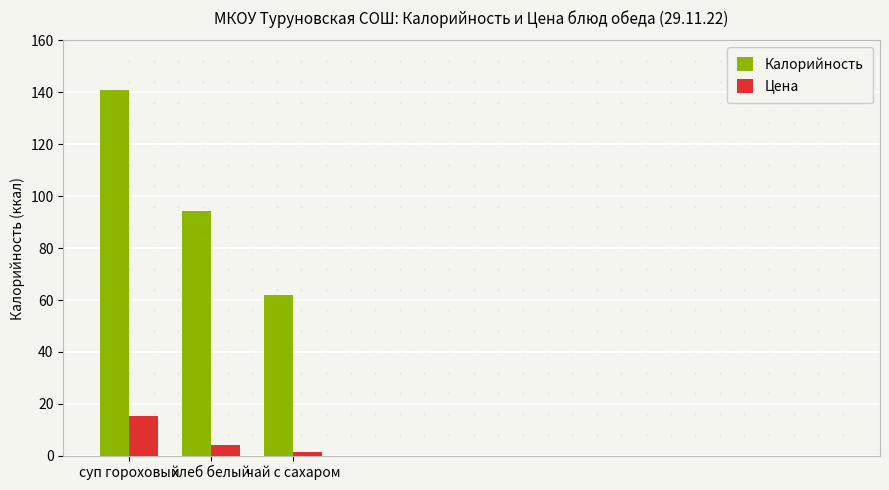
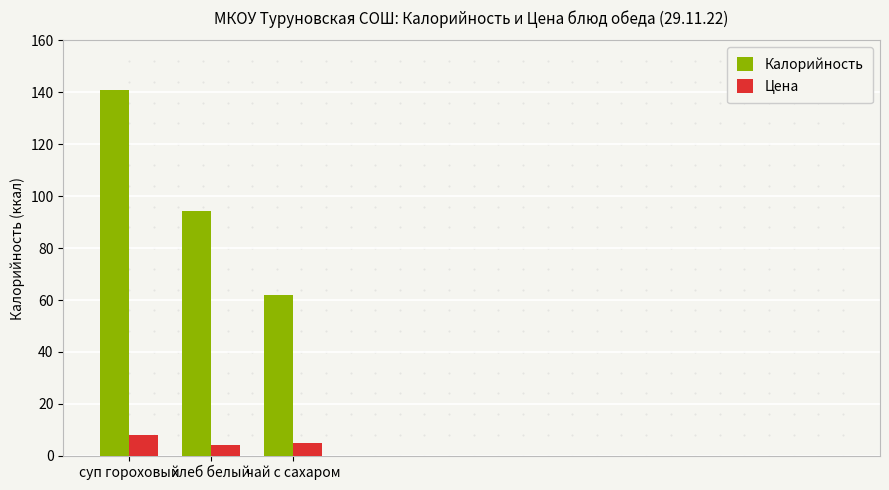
Цена, суп гороховый: 15 -> 8
Цена, чай с сахаром: 2 -> 5
